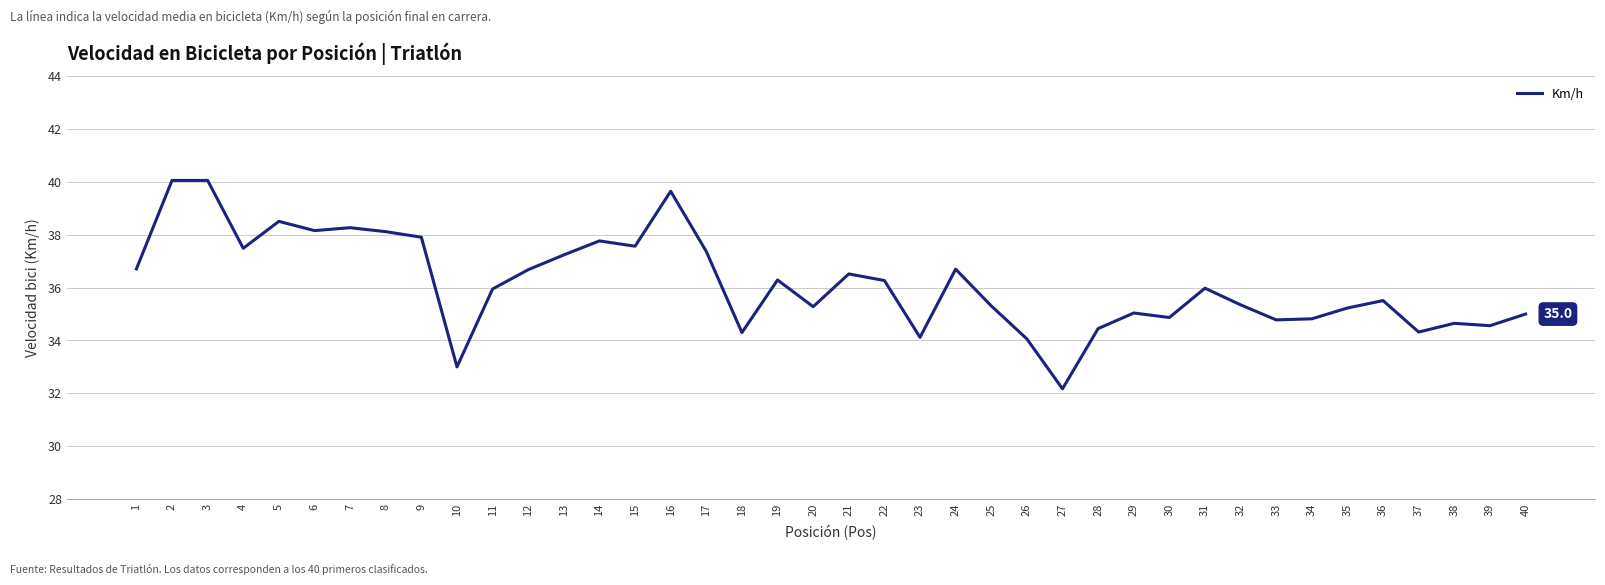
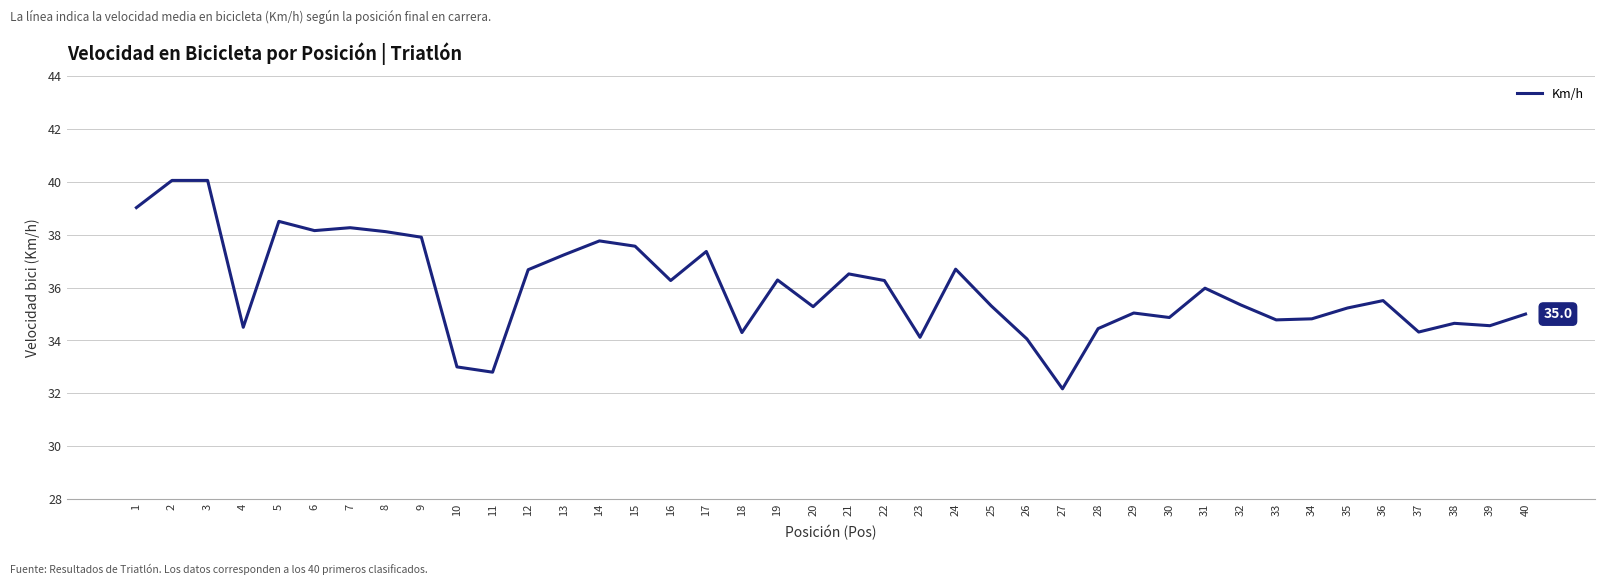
1: 36.7 -> 39.0
4: 37.5 -> 34.5
11: 36.0 -> 32.8
16: 39.7 -> 36.3
